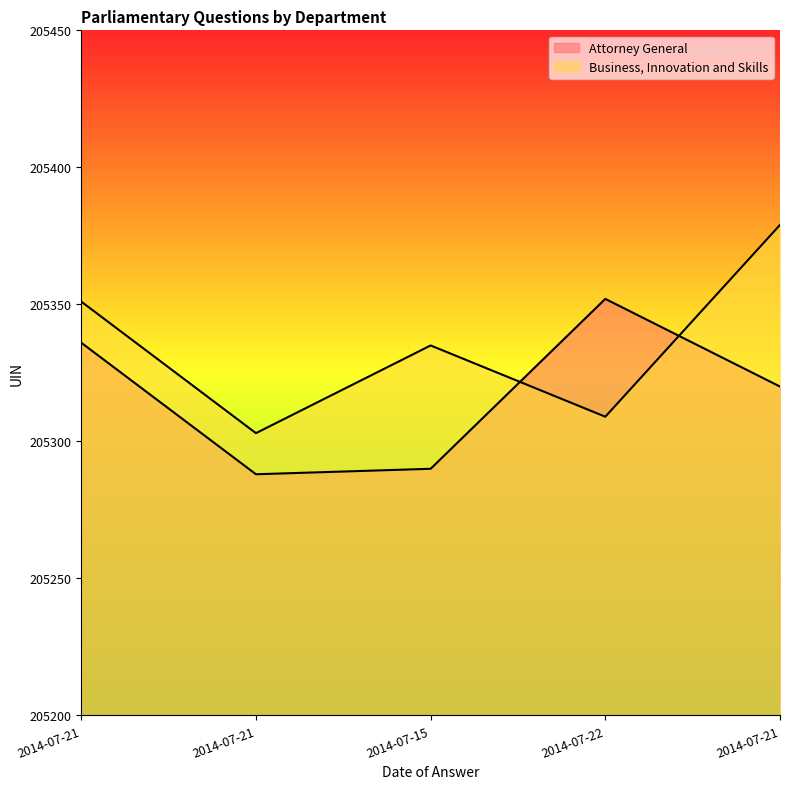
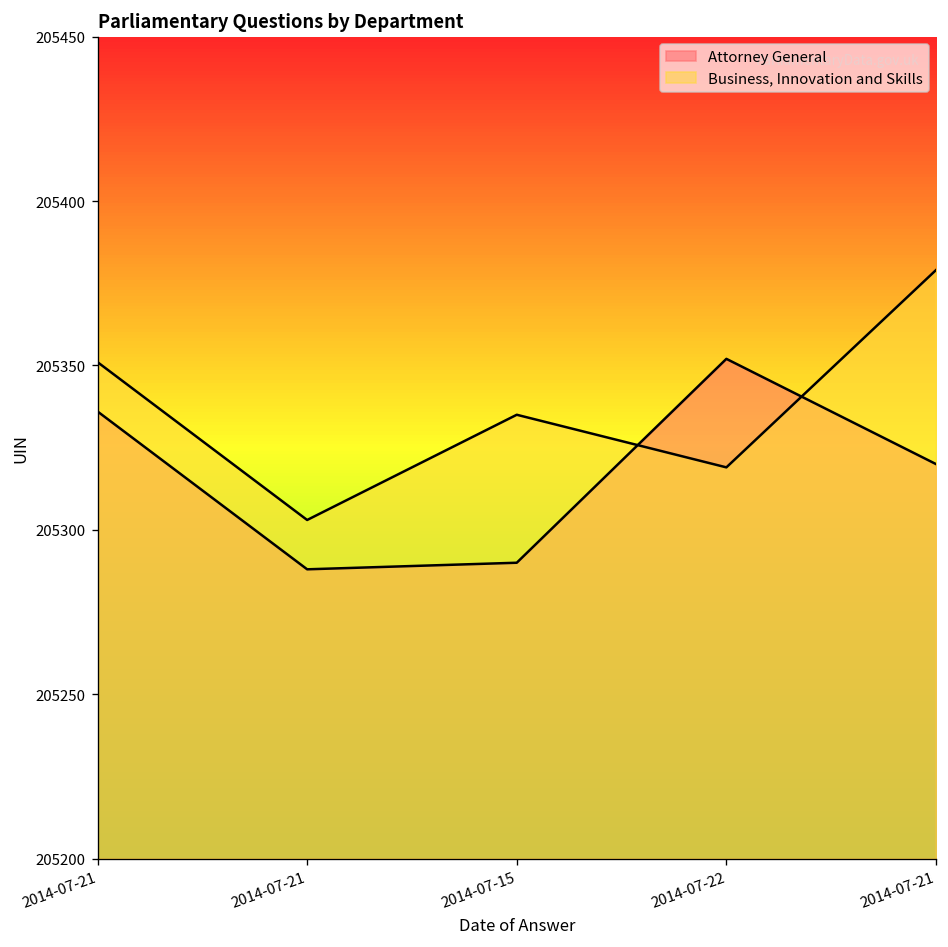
Business, Innovation and Skills, 2014-07-22: 205309 -> 205319
